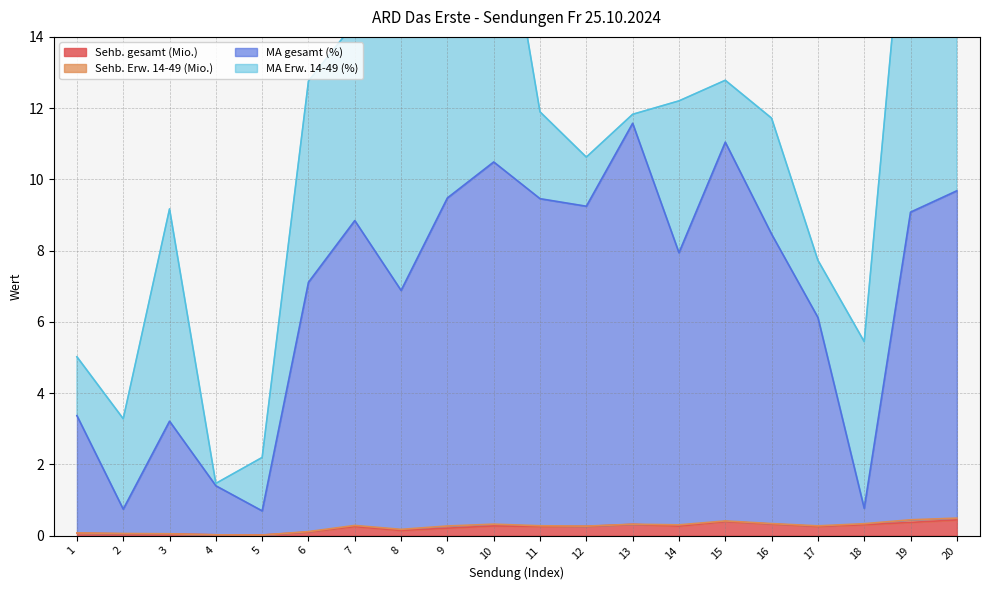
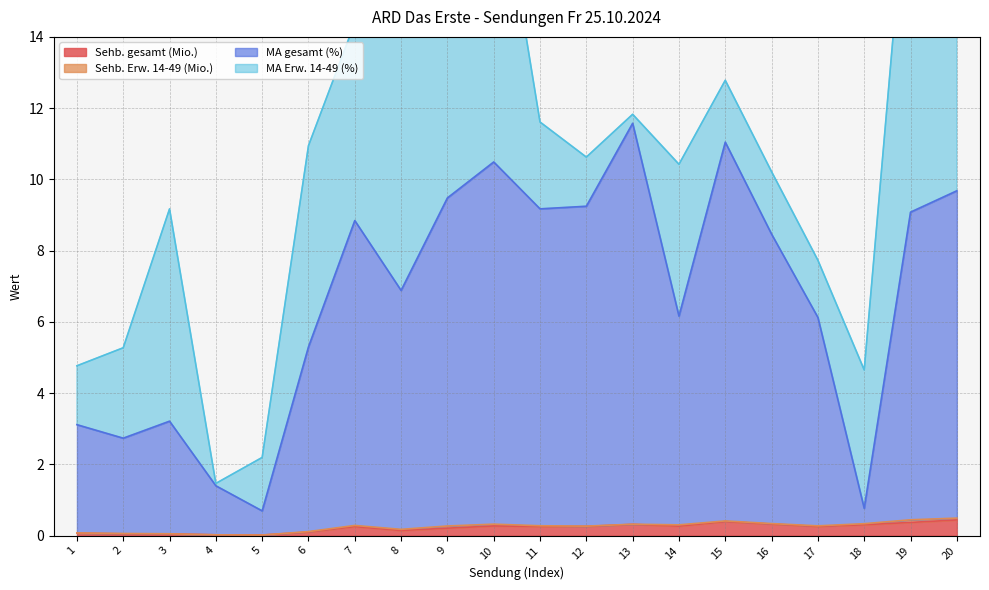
MA gesamt (%), 1: 3.3 -> 3.0
MA gesamt (%), 2: 0.7 -> 2.7
MA gesamt (%), 6: 7.0 -> 5.2
MA gesamt (%), 11: 9.2 -> 8.9
MA gesamt (%), 14: 7.6 -> 5.9
MA Erw. 14-49 (%), 16: 3.3 -> 1.8
MA Erw. 14-49 (%), 18: 4.7 -> 3.9
